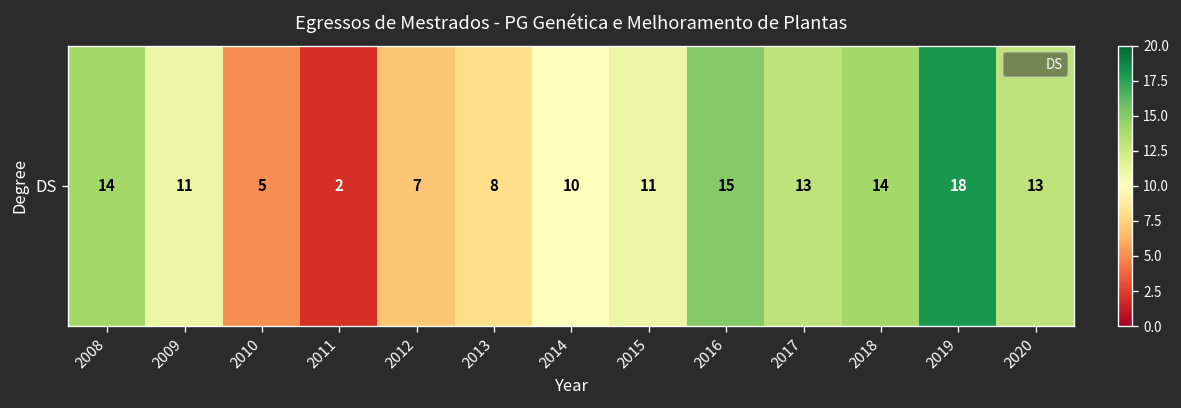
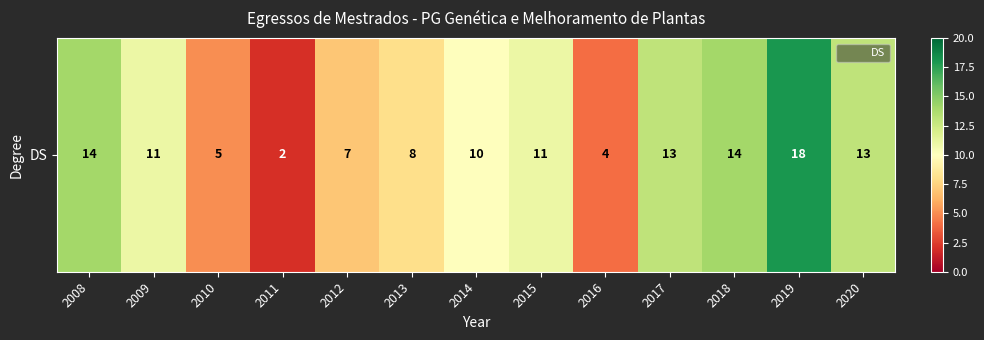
DS, 2016: 15 -> 4
